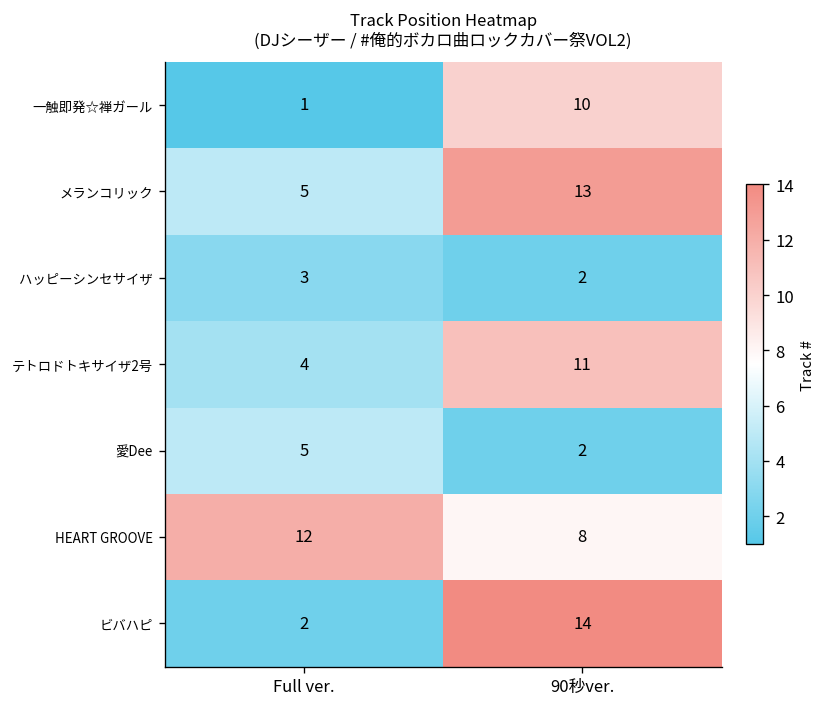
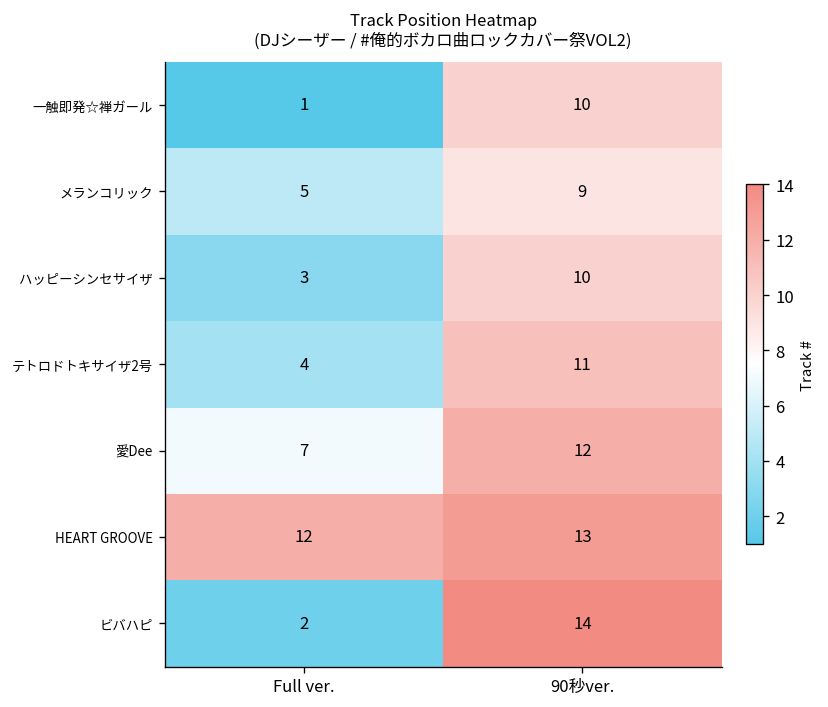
メランコリック, 90秒ver.: 13 -> 9
ハッピーシンセサイザ, 90秒ver.: 2 -> 10
愛Dee, Full ver.: 5 -> 7
愛Dee, 90秒ver.: 2 -> 12
HEART GROOVE, 90秒ver.: 8 -> 13
